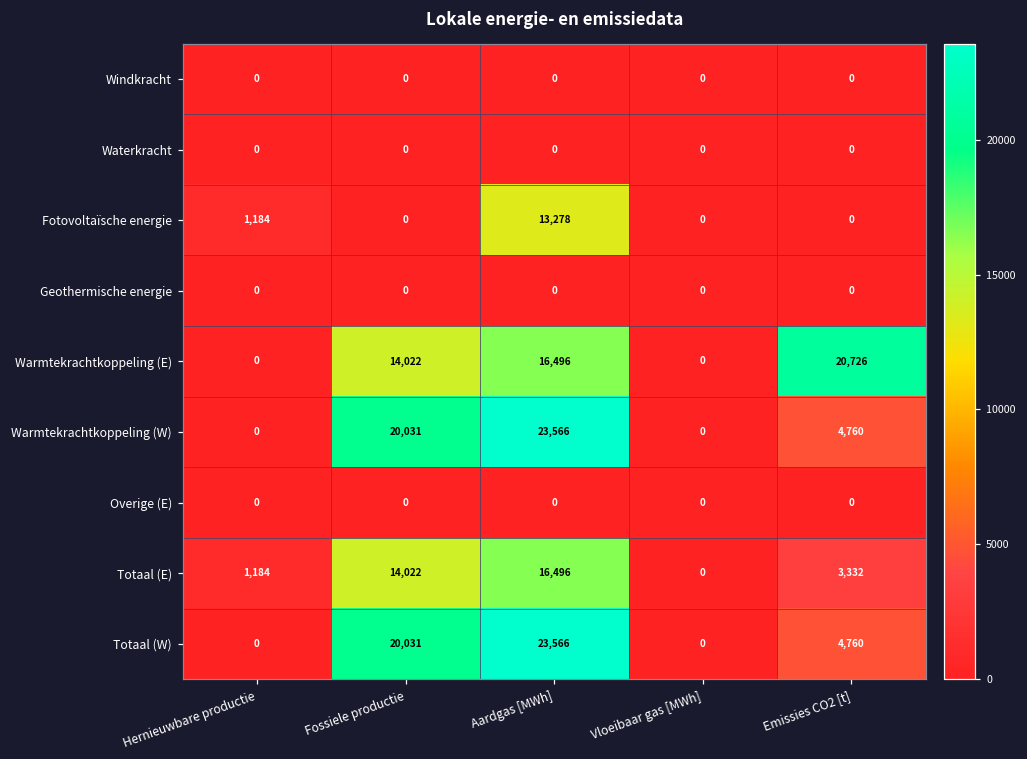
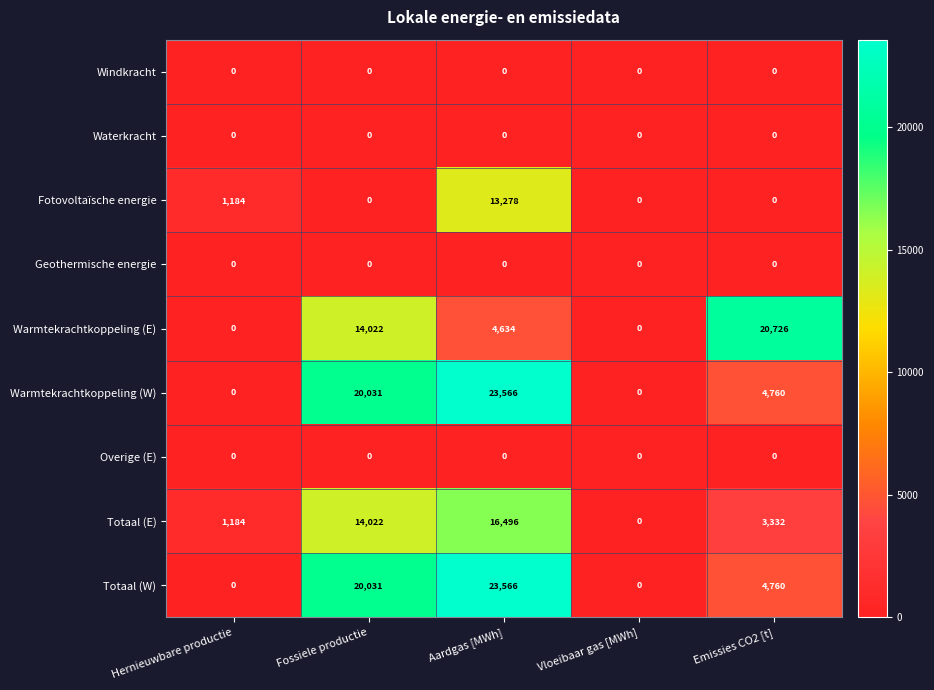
Warmtekrachtkoppeling (E), Aardgas [MWh]: 16,496 -> 4,634
